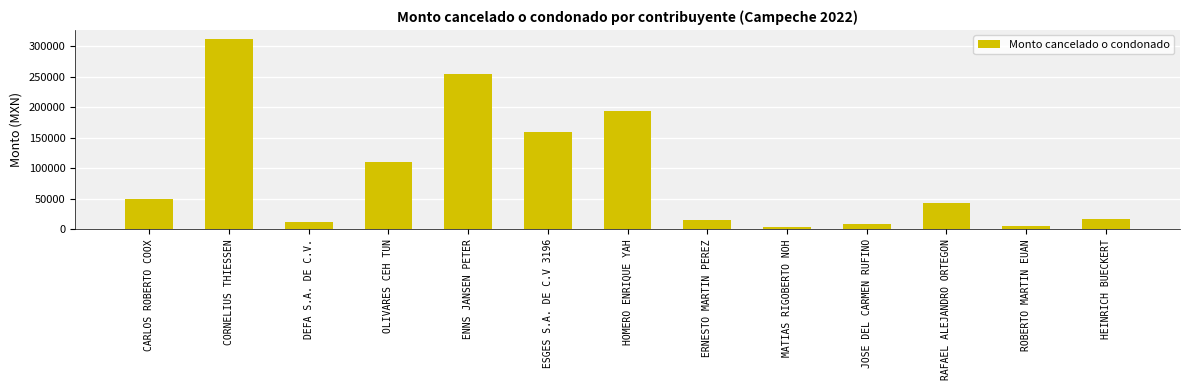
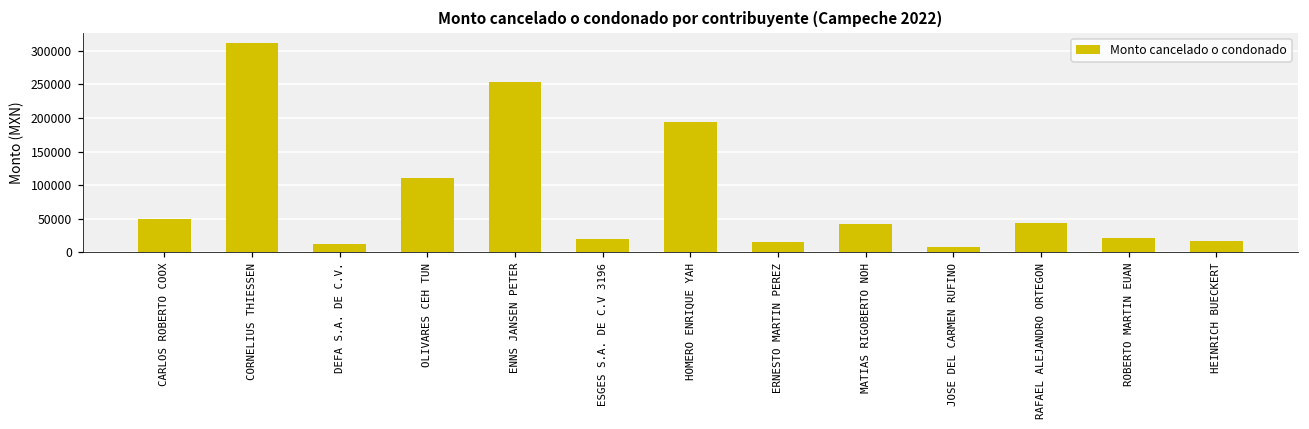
ESGES S.A. DE C.V 3196: 160000 -> 20000
MATIAS RIGOBERTO NOH: 0 -> 40000
ROBERTO MARTIN EUAN: 10000 -> 20000
